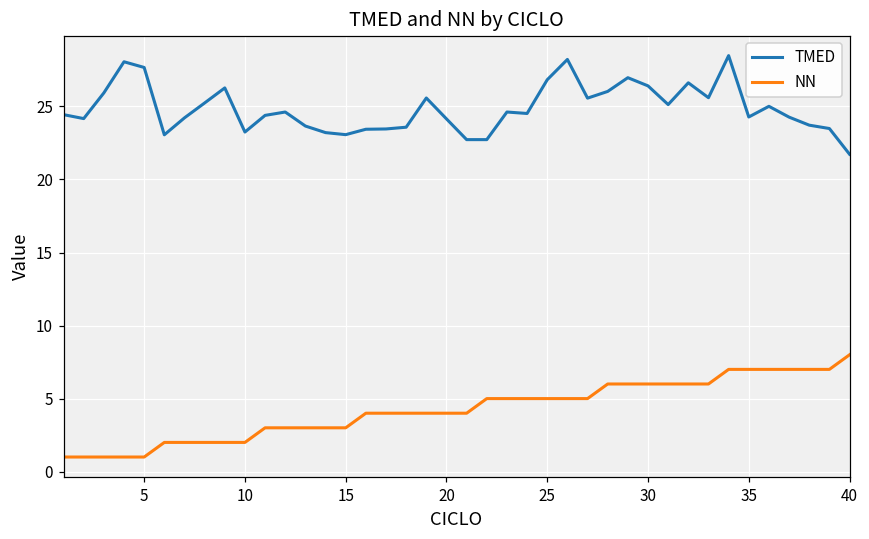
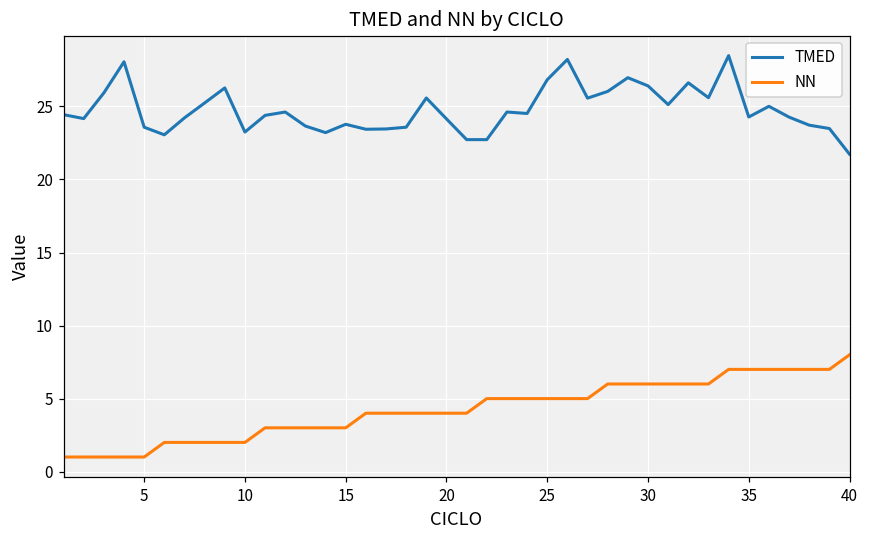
TMED, 5: 27.7 -> 23.6
TMED, 15: 23.1 -> 23.8
